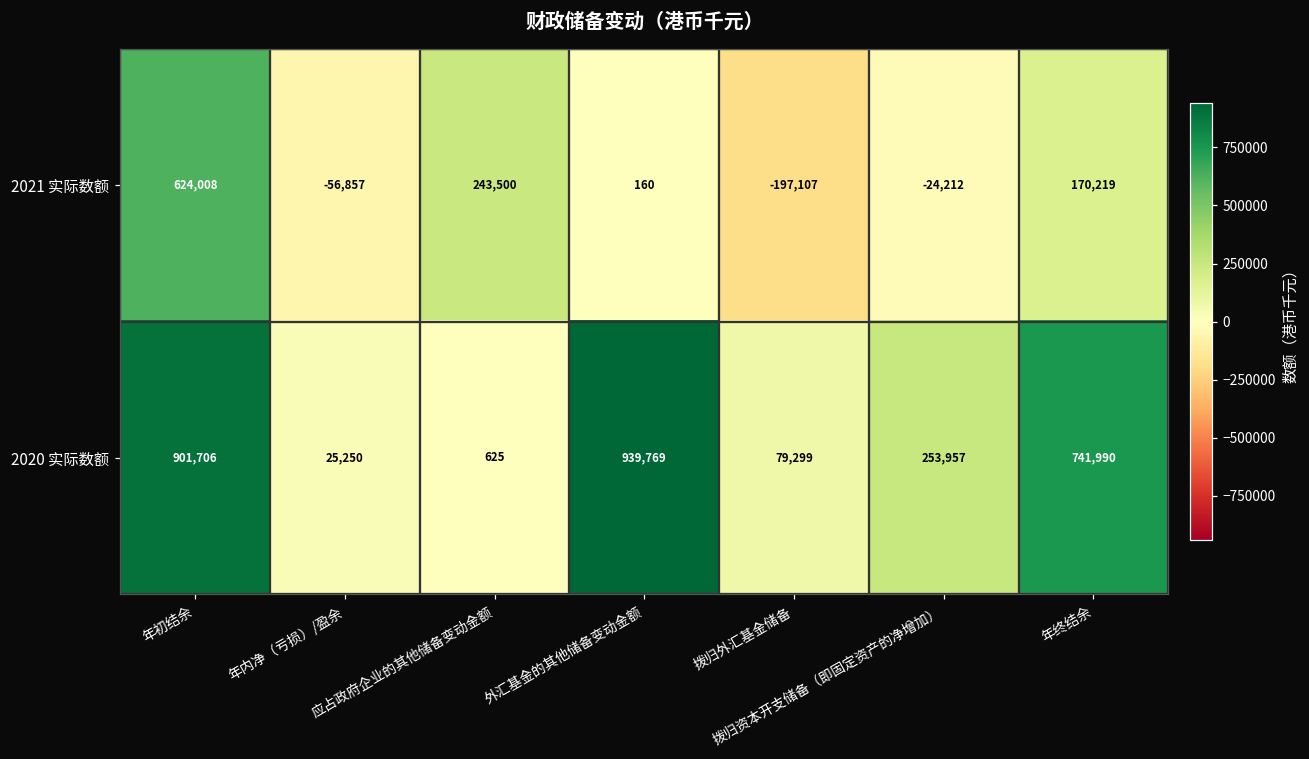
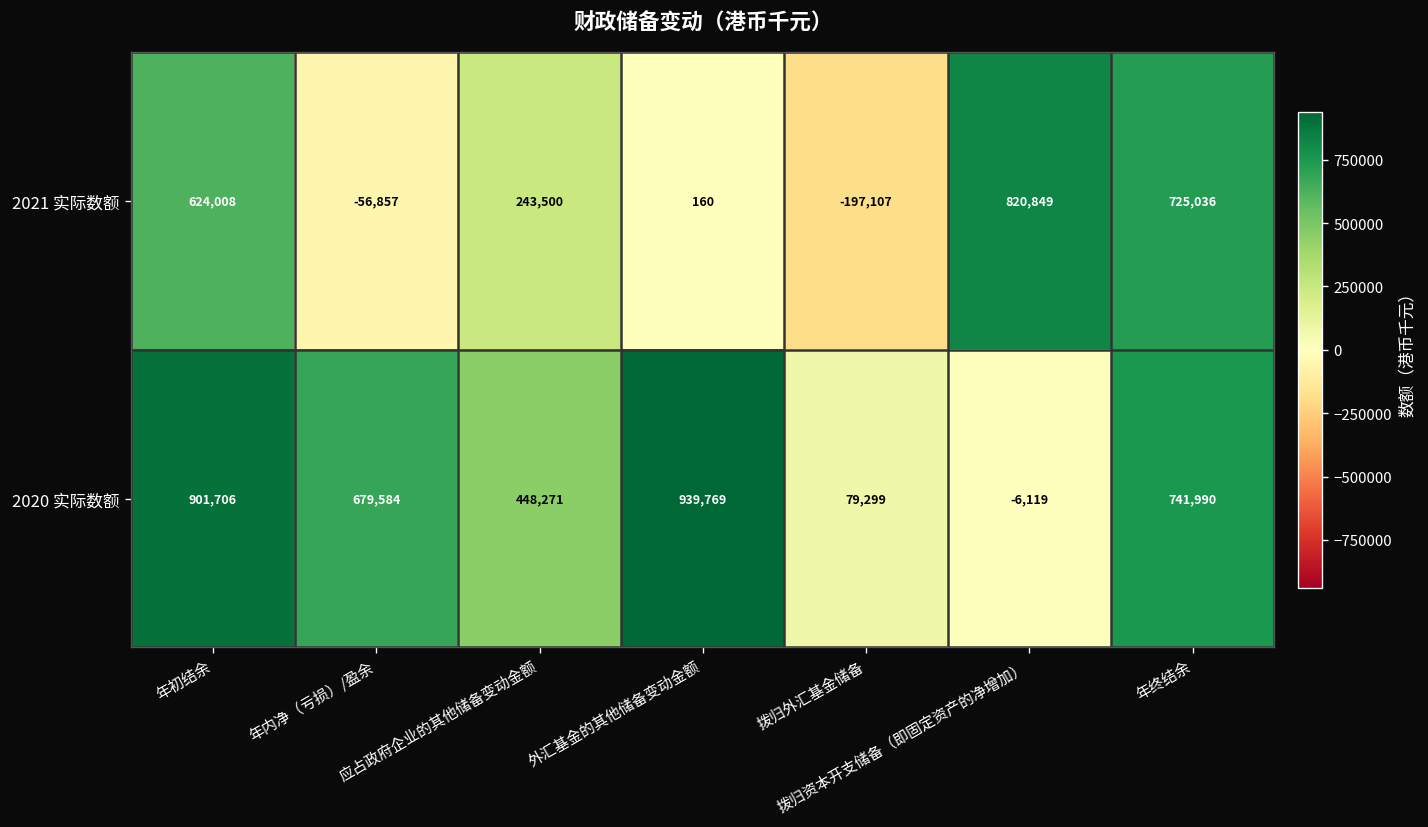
2021 实际数额, 拨归资本开支储备（即固定资产的净增加）: -24,212 -> 820,849
2021 实际数额, 年终结余: 170,219 -> 725,036
2020 实际数额, 年内净（亏损）/盈余: 25,250 -> 679,584
2020 实际数额, 应占政府企业的其他储备变动金额: 625 -> 448,271
2020 实际数额, 拨归资本开支储备（即固定资产的净增加）: 253,957 -> -6,119
